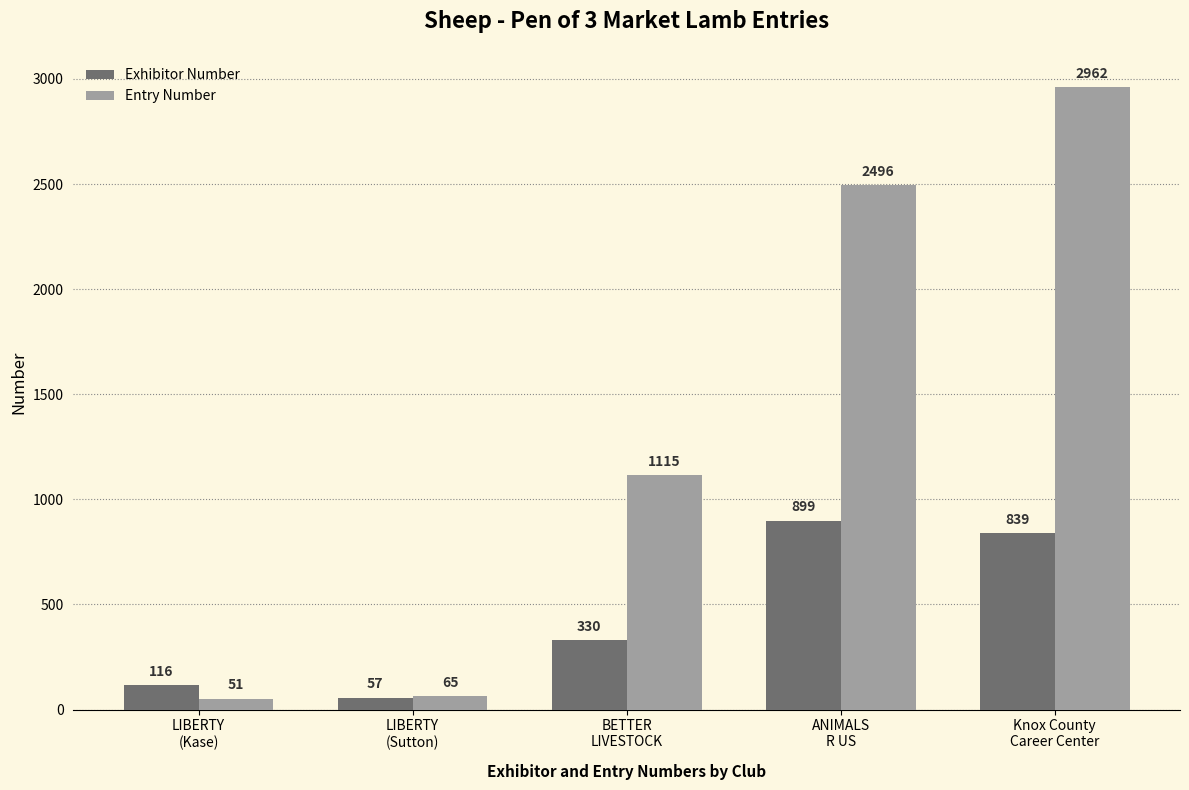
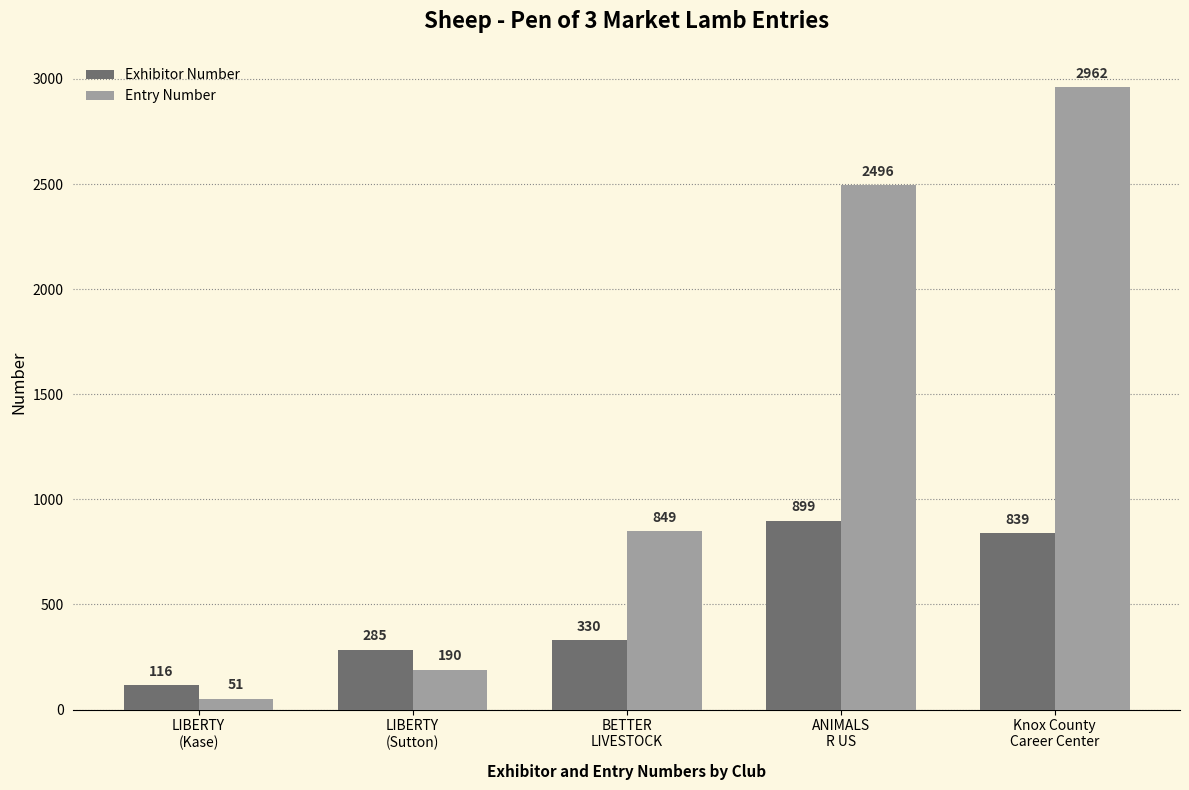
Exhibitor Number, LIBERTY (Sutton): 57 -> 285
Entry Number, LIBERTY (Sutton): 65 -> 190
Entry Number, BETTER LIVESTOCK: 1115 -> 849
